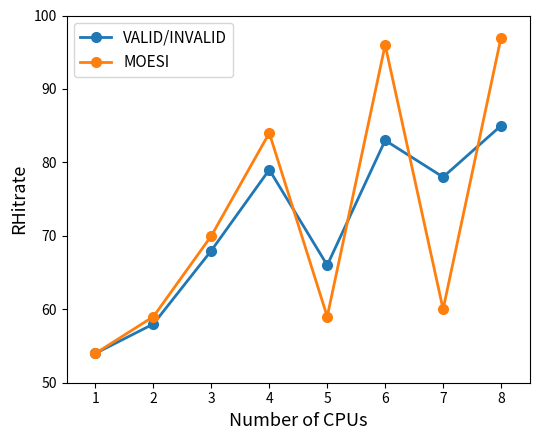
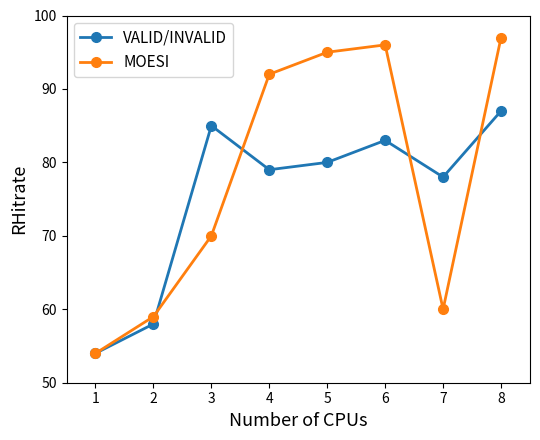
VALID/INVALID, 3: 68 -> 85
MOESI, 4: 84 -> 92
VALID/INVALID, 5: 66 -> 80
MOESI, 5: 59 -> 95
VALID/INVALID, 8: 85 -> 87
